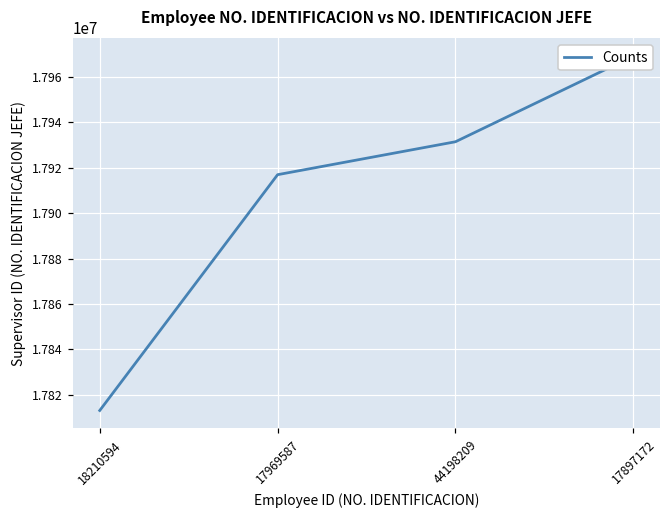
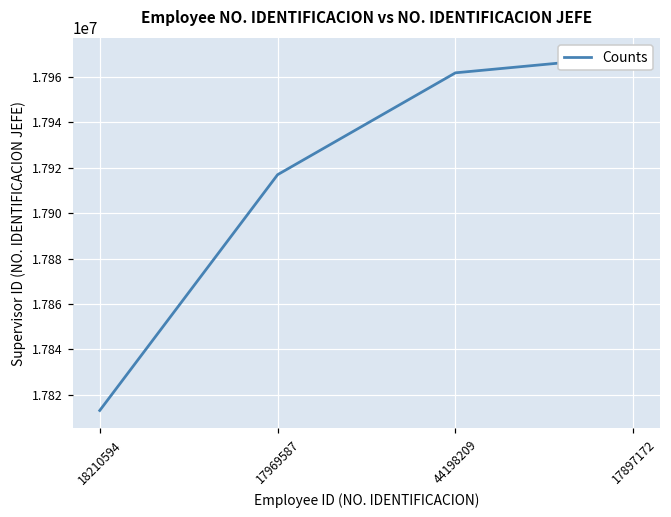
44198209: 17931000 -> 17962000
